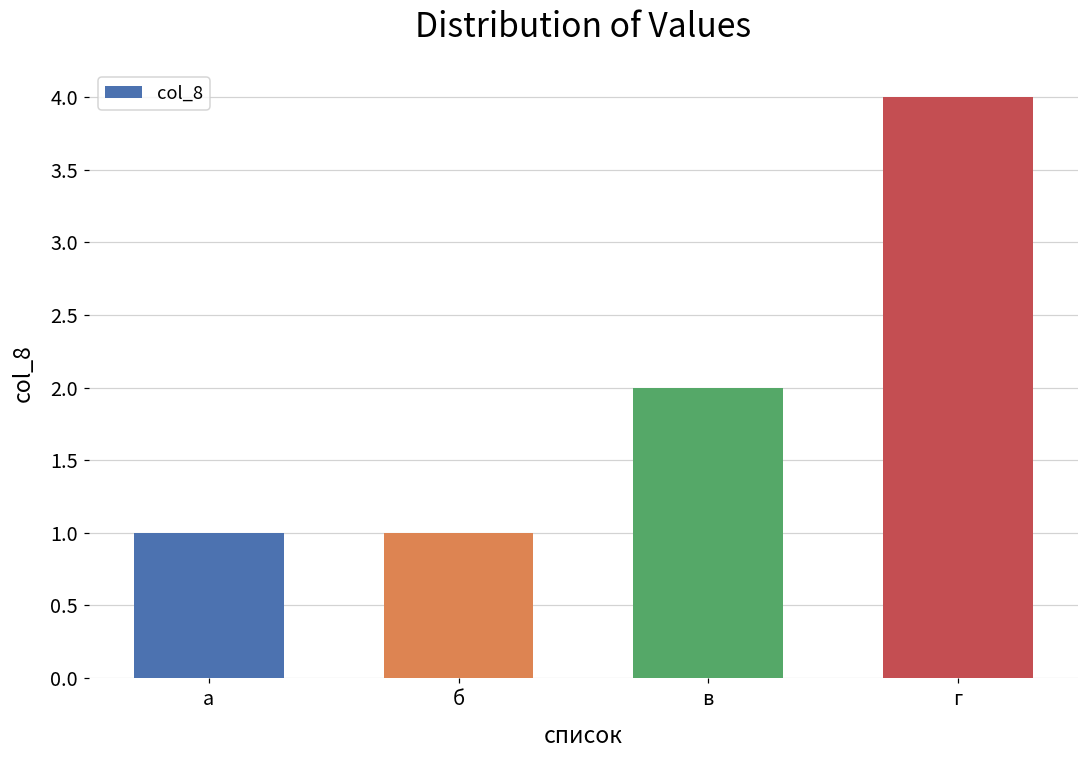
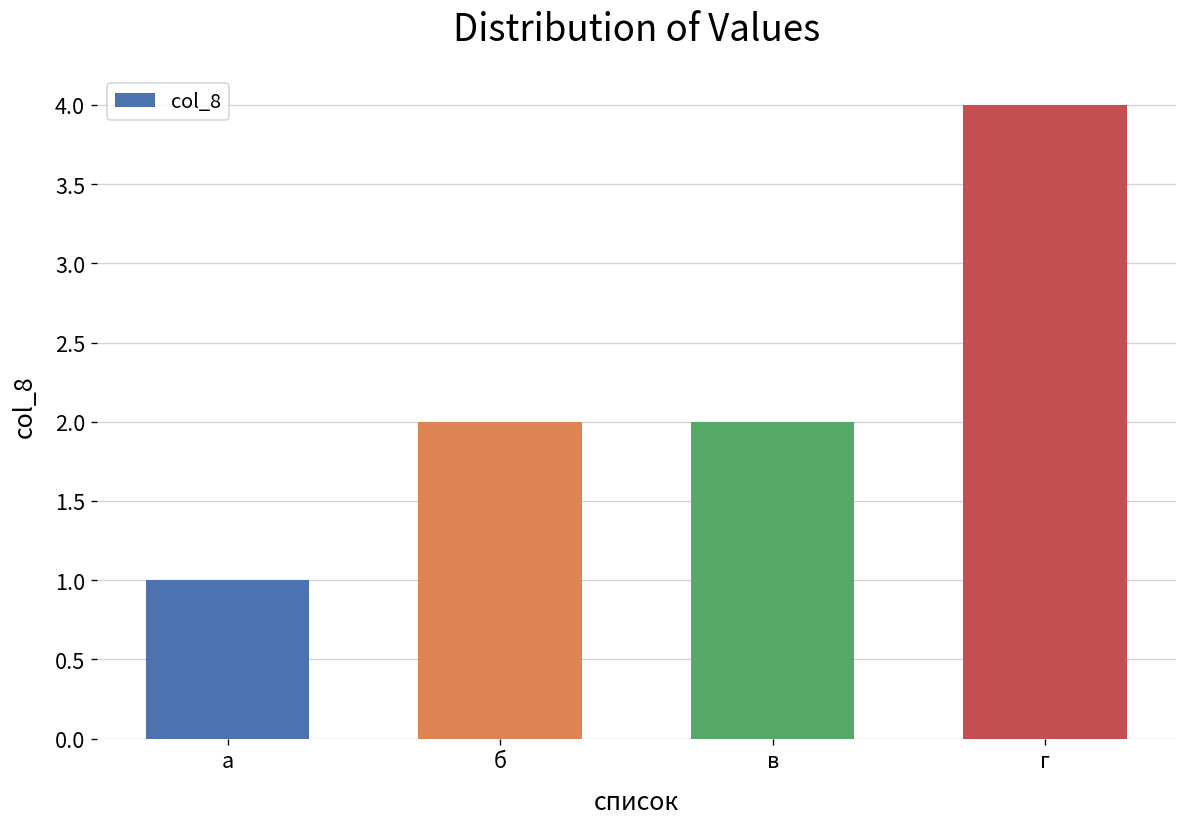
б: 1 -> 2
